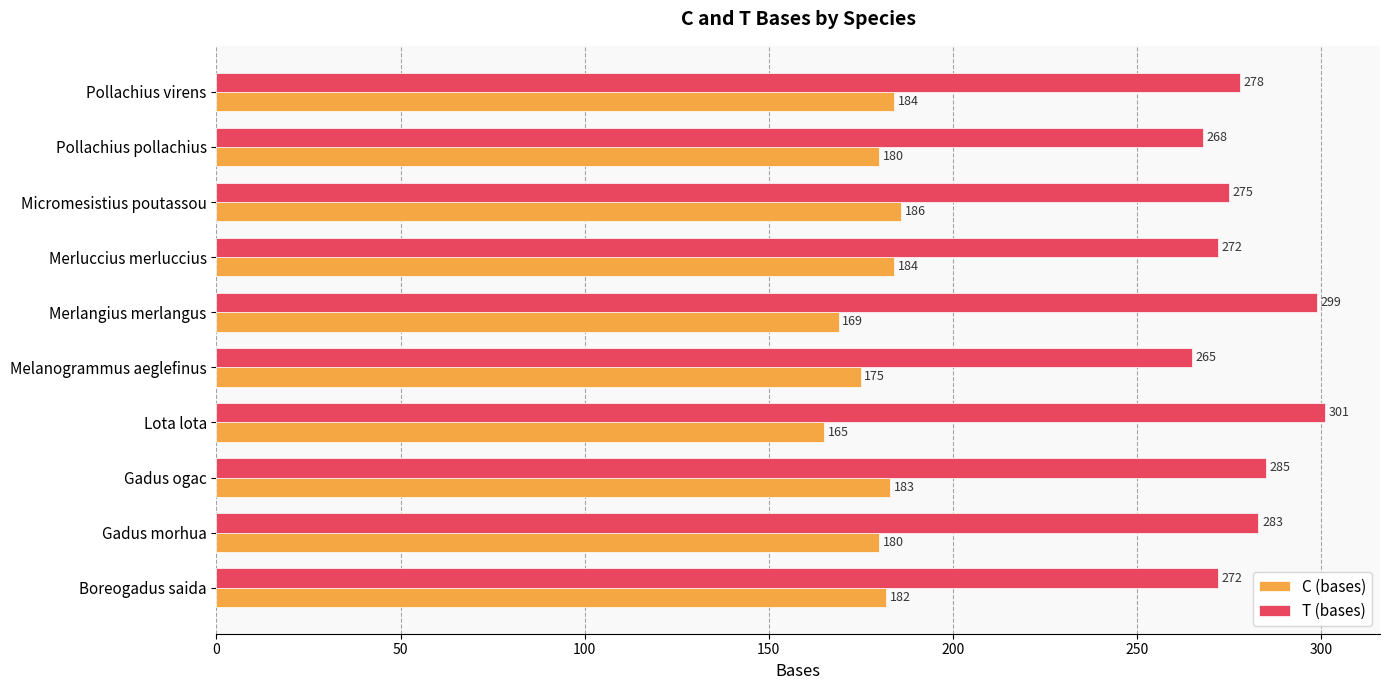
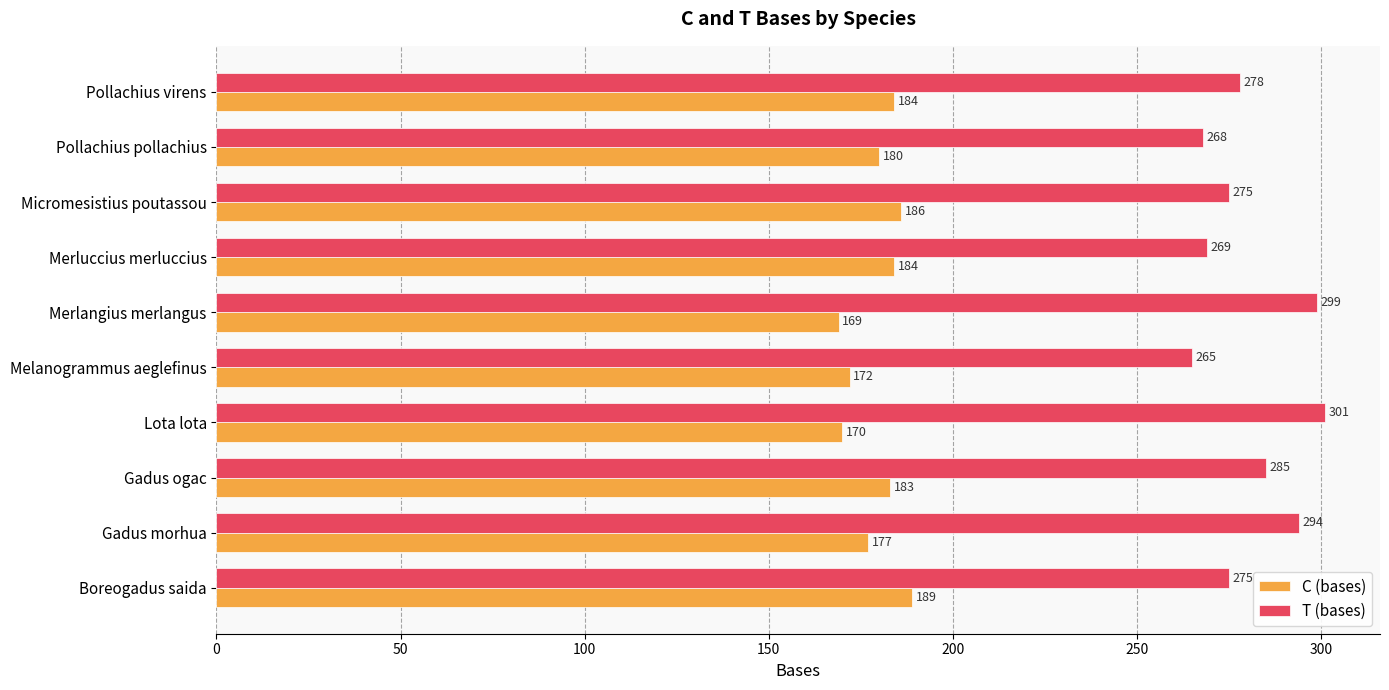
T (bases), Merluccius merluccius: 272 -> 269
C (bases), Melanogrammus aeglefinus: 175 -> 172
C (bases), Lota lota: 165 -> 170
T (bases), Gadus morhua: 283 -> 294
C (bases), Gadus morhua: 180 -> 177
T (bases), Boreogadus saida: 272 -> 275
C (bases), Boreogadus saida: 182 -> 189
